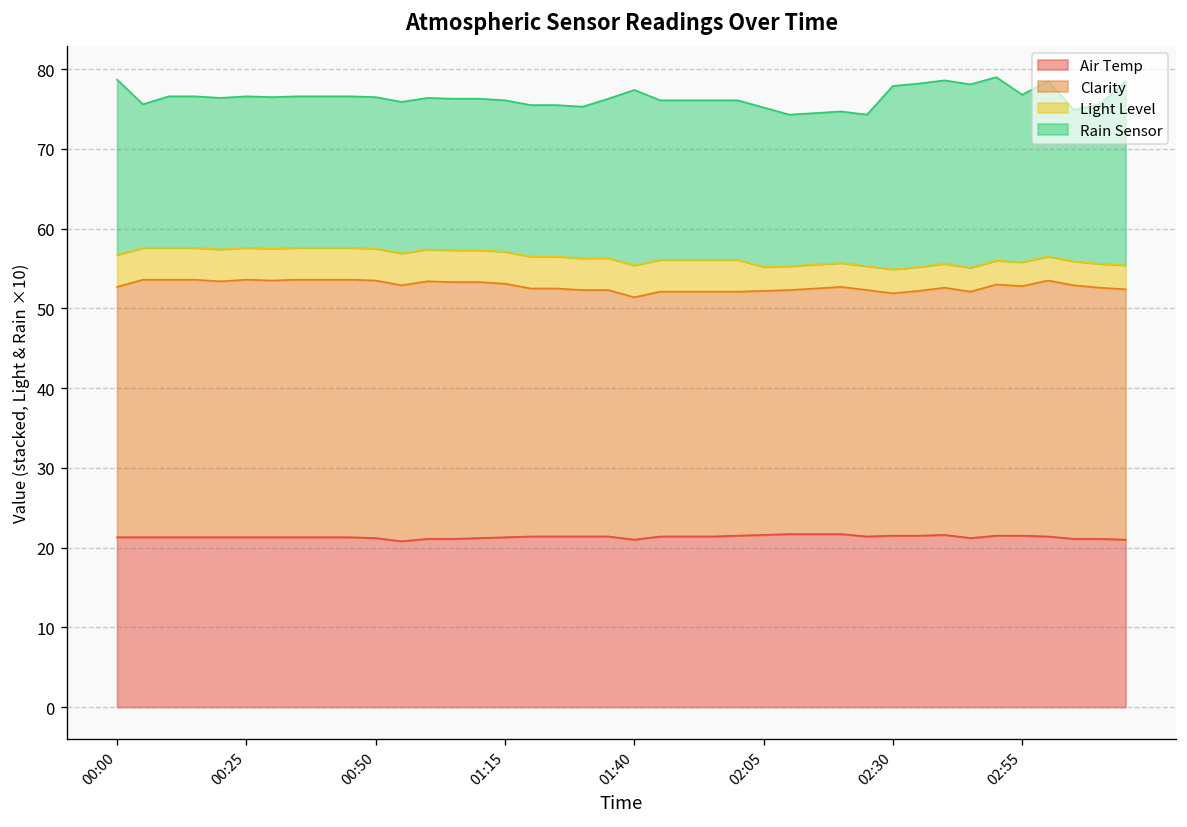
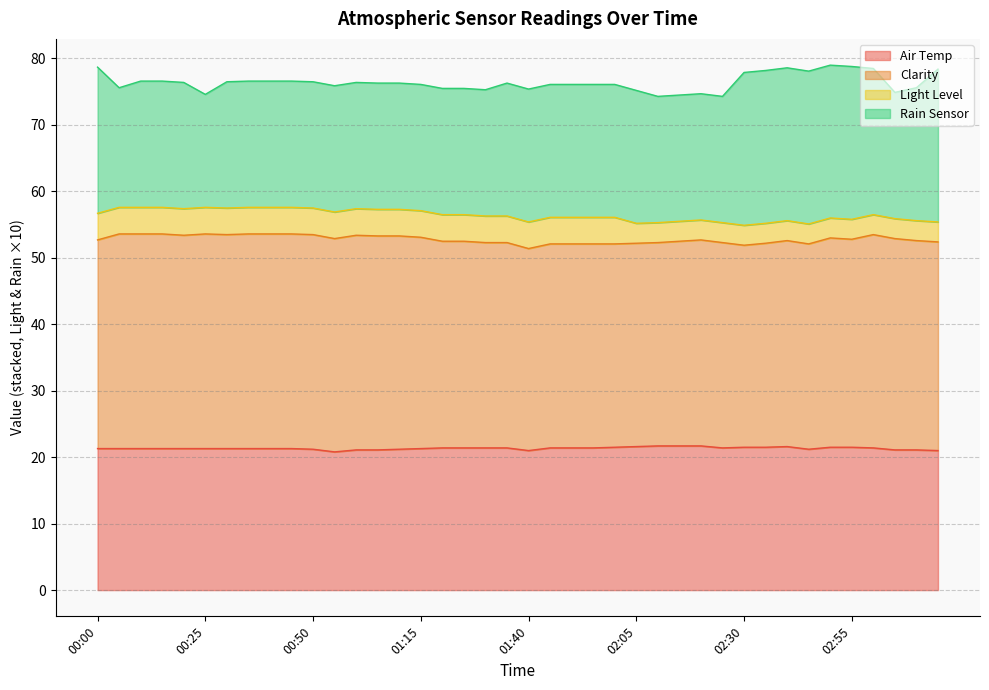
Rain Sensor, 00:25: 19 -> 17
Rain Sensor, 01:40: 22 -> 20
Rain Sensor, 02:55: 21 -> 23
